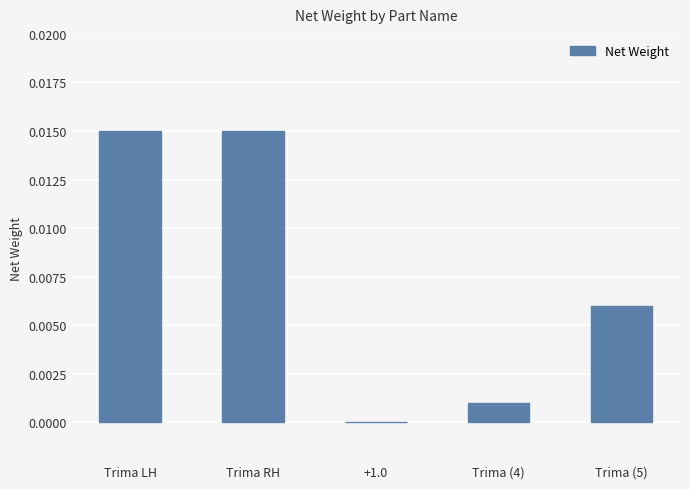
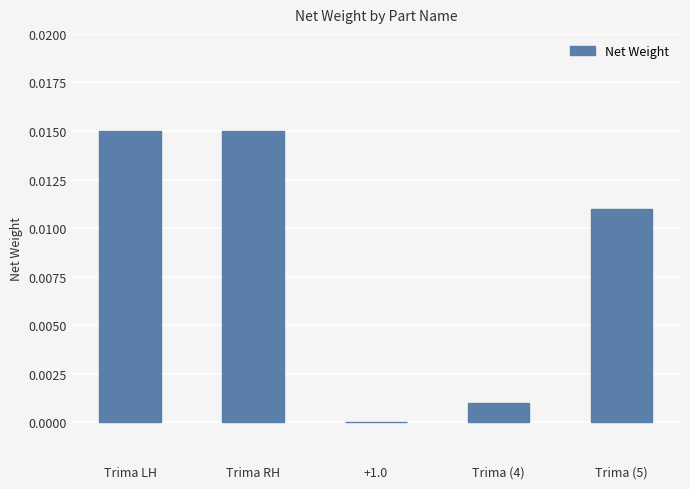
Trima (5): 0.006 -> 0.011
